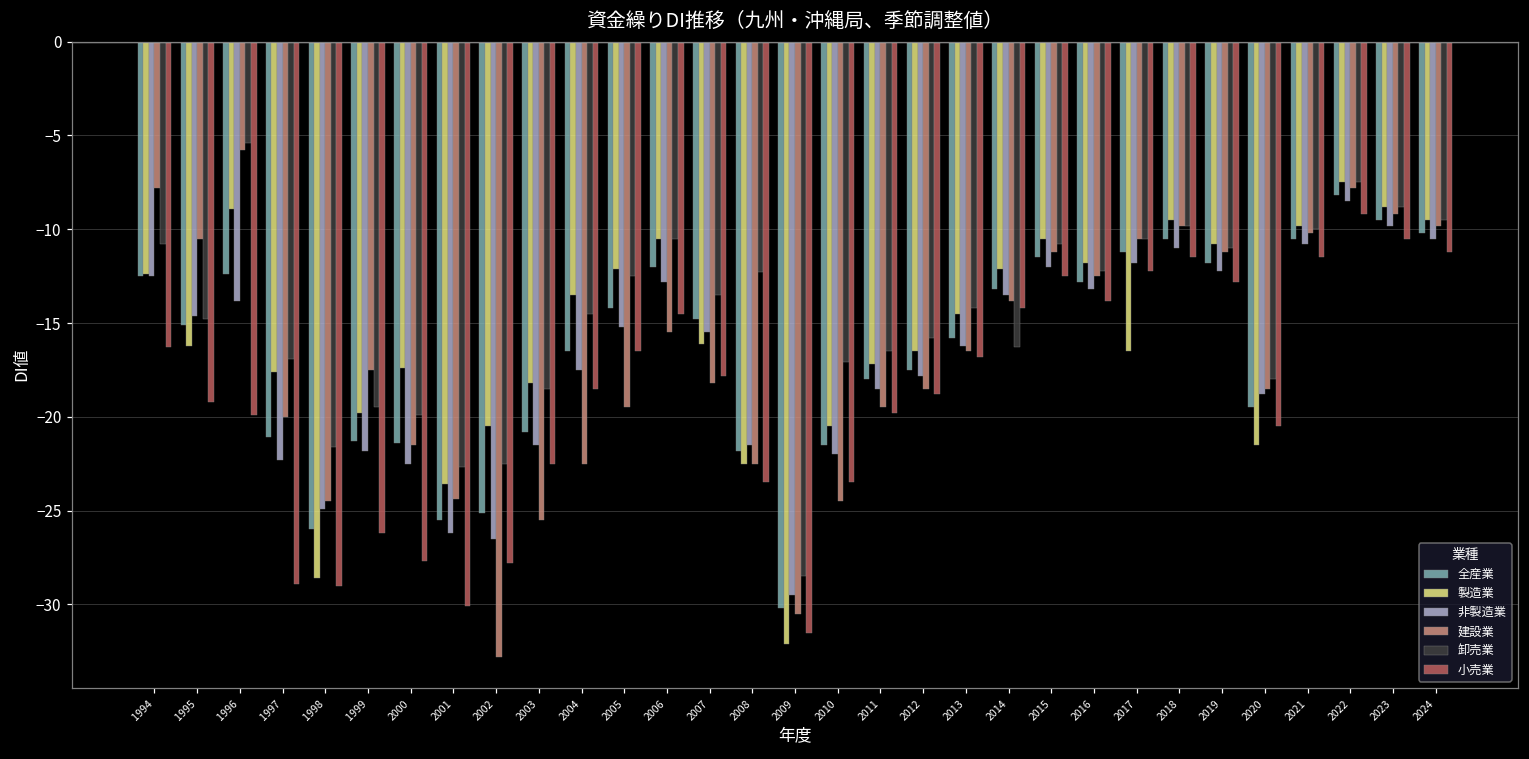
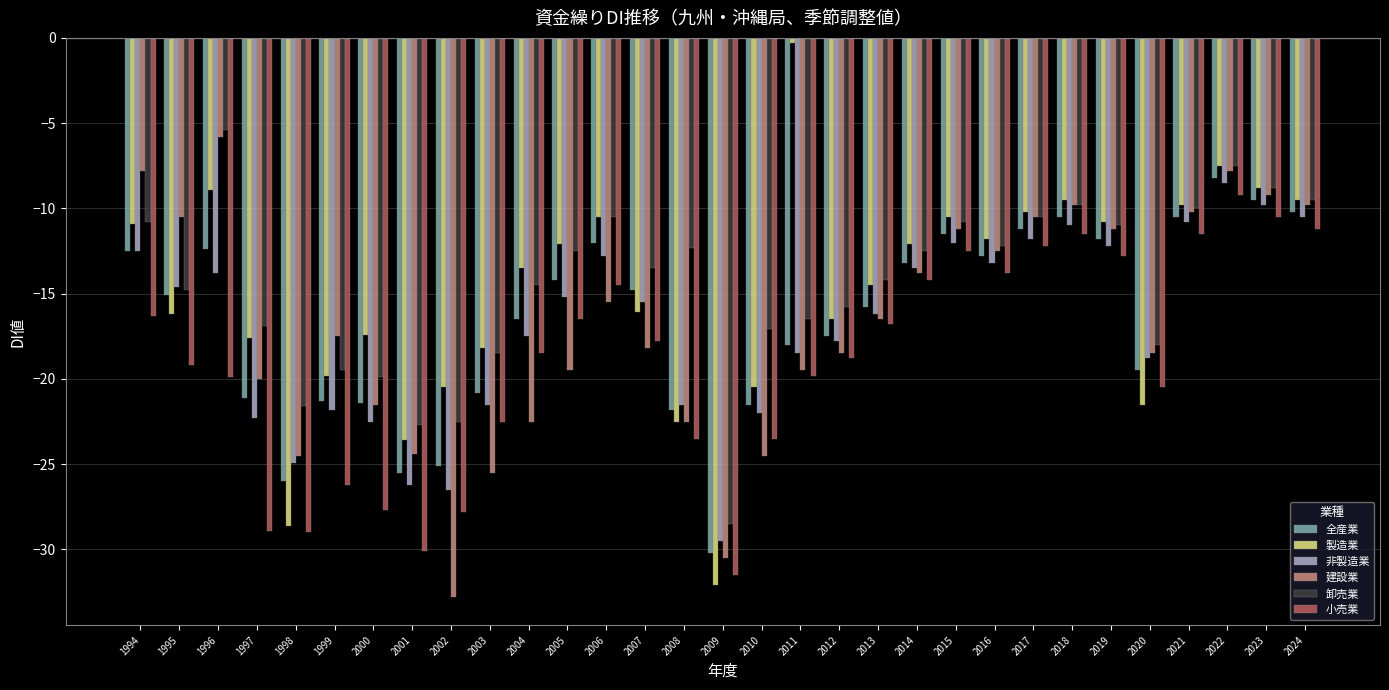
製造業, 1994: -12.4 -> -10.9
製造業, 2011: -17.2 -> -0.3
卸売業, 2014: -16.3 -> -12.5
製造業, 2017: -16.5 -> -10.2
